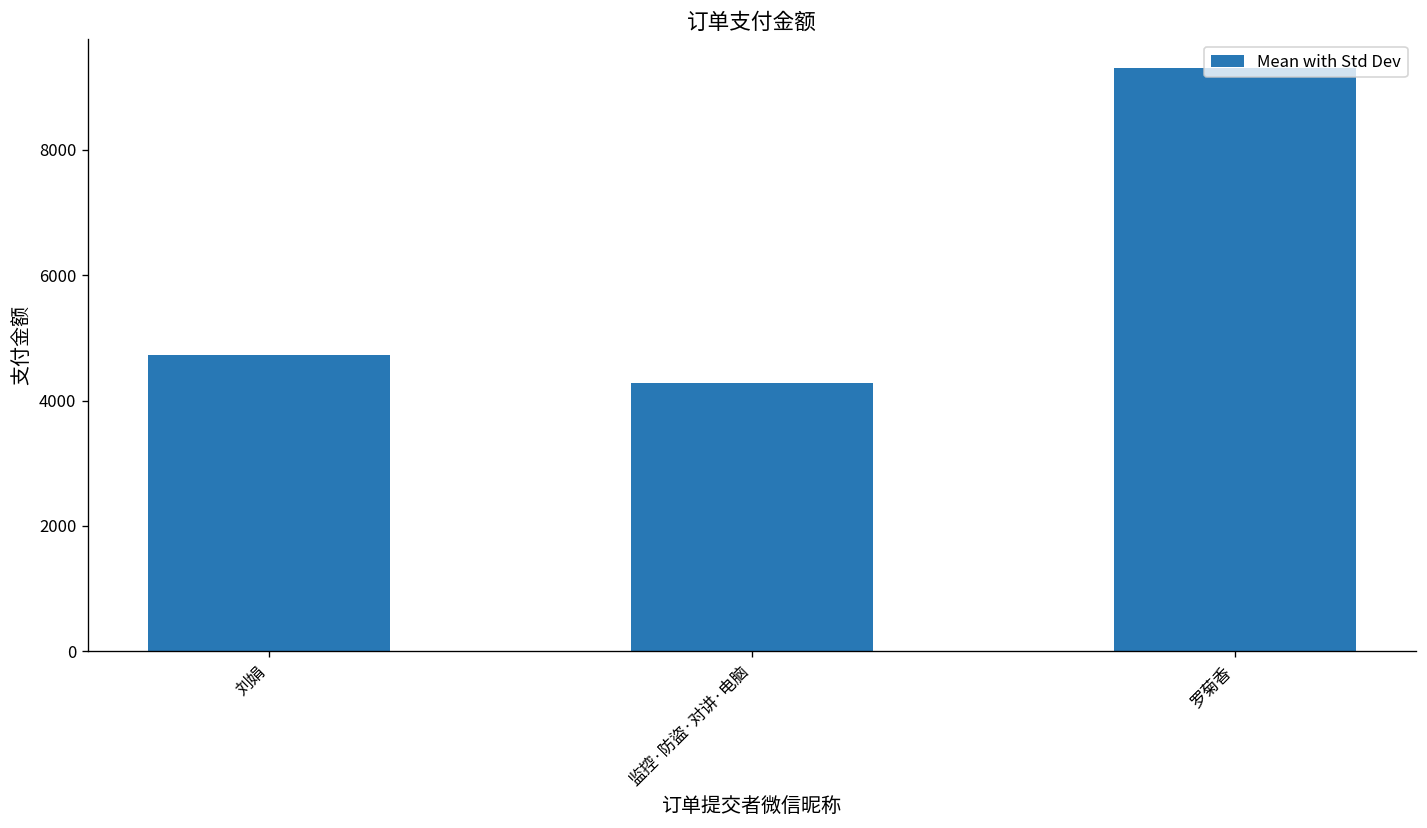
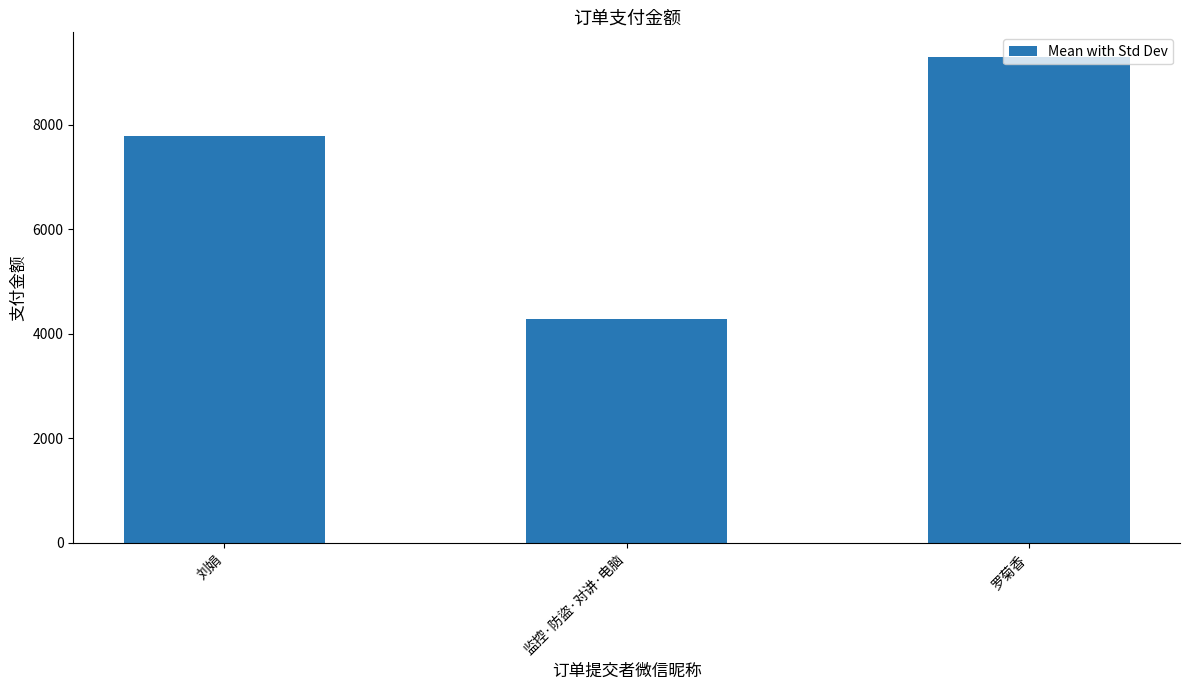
刘娟: 4700 -> 7800
